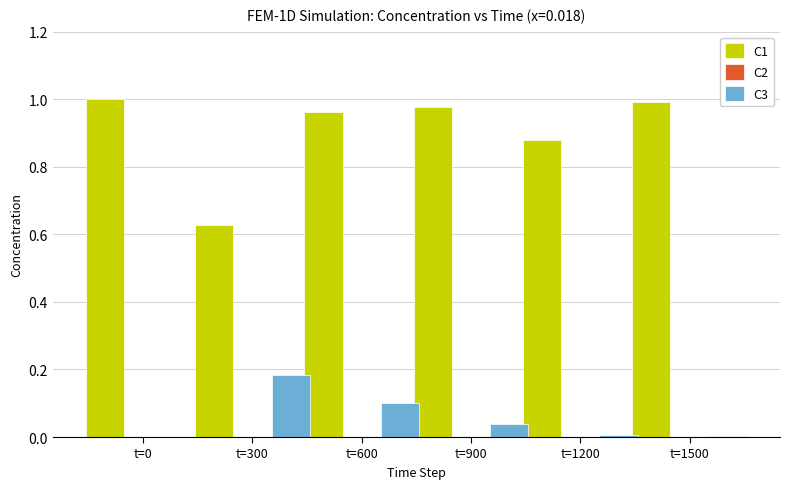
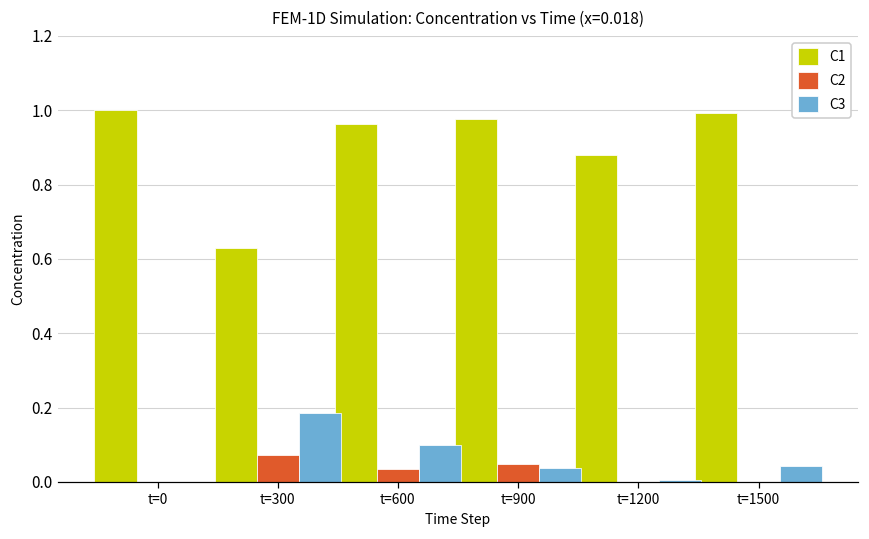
C2, t=300: 0.00 -> 0.07
C2, t=600: 0.00 -> 0.03
C2, t=900: 0.00 -> 0.05
C3, t=1500: 0.00 -> 0.04
